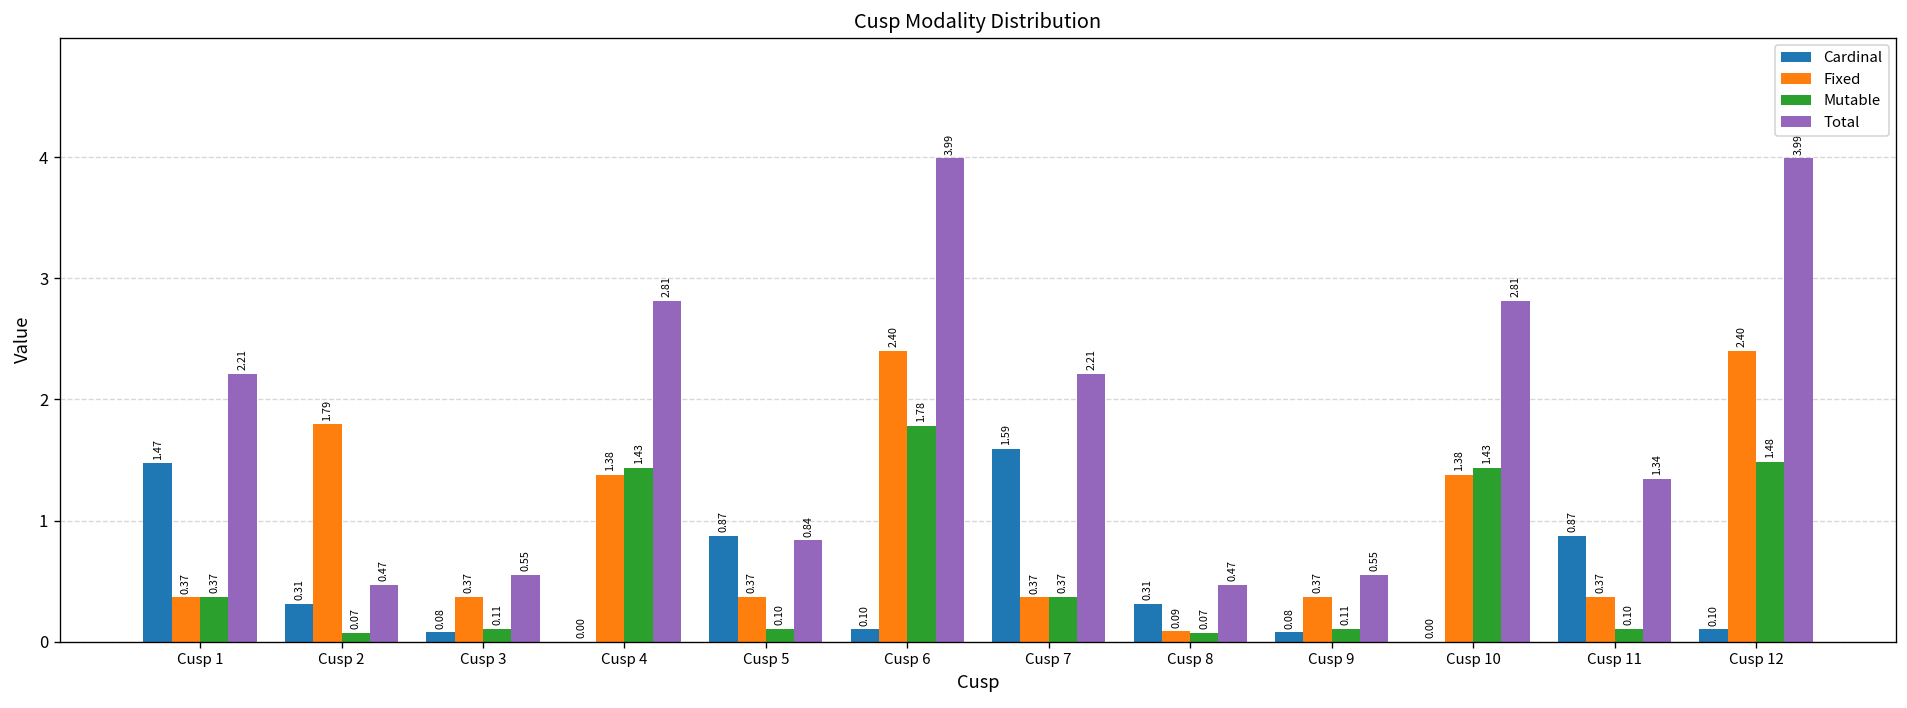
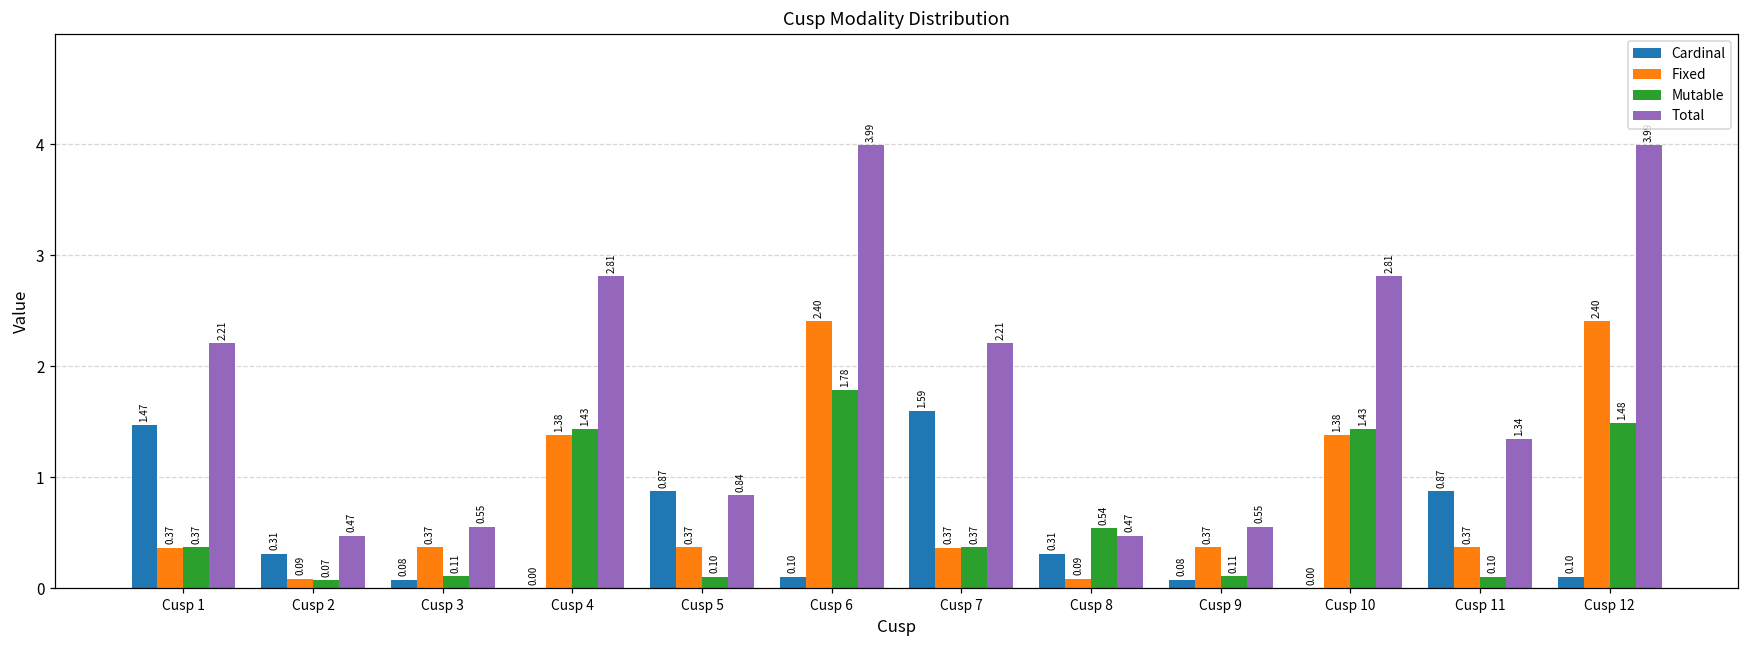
Fixed, Cusp 2: 1.79 -> 0.09
Mutable, Cusp 8: 0.07 -> 0.54
